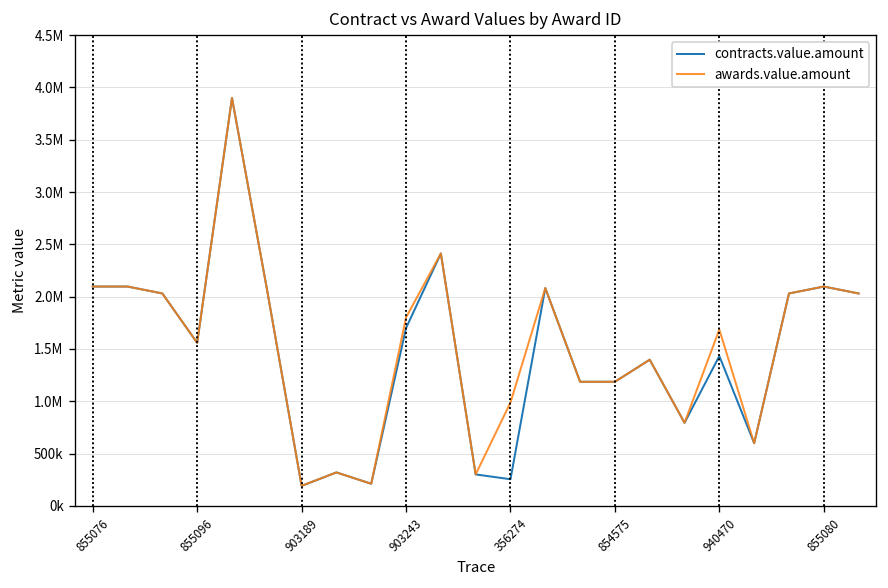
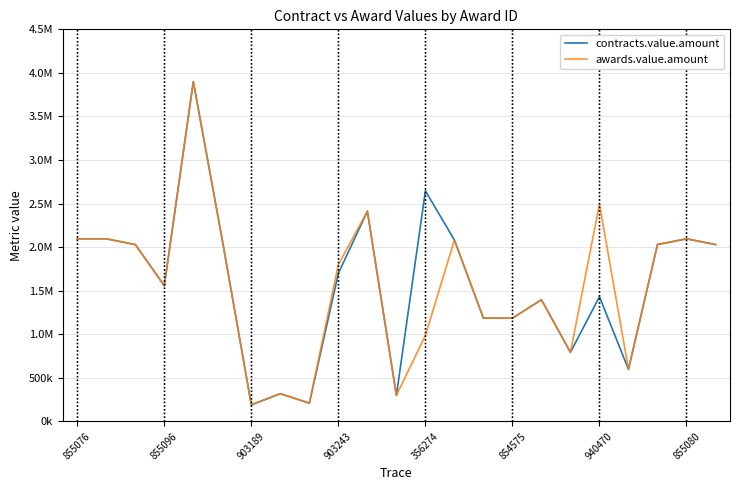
contracts.value.amount, 356274: 300000 -> 2600000
awards.value.amount, 940470: 1700000 -> 2500000
